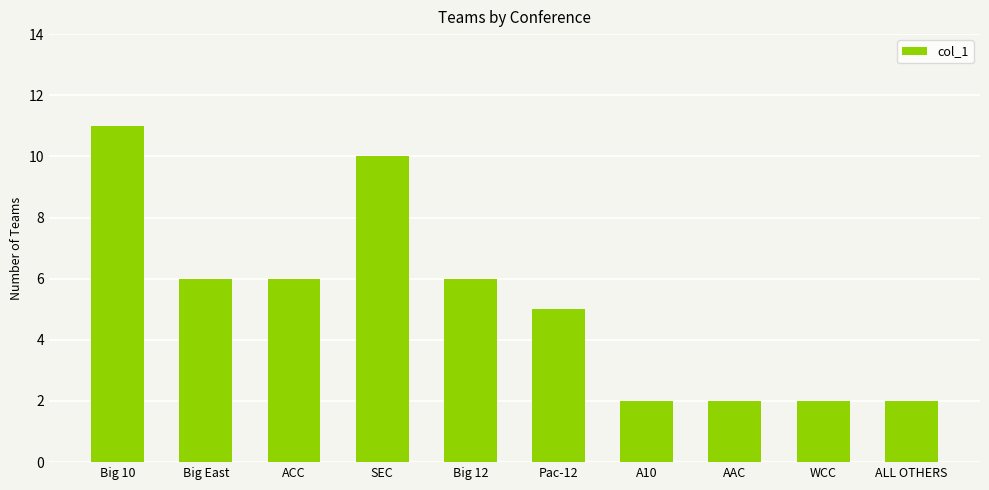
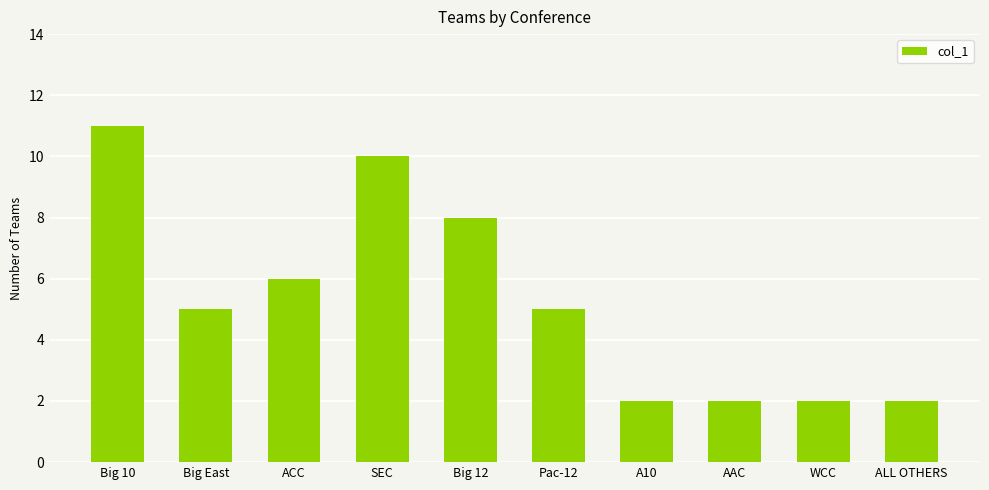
Big East: 6 -> 5
Big 12: 6 -> 8
